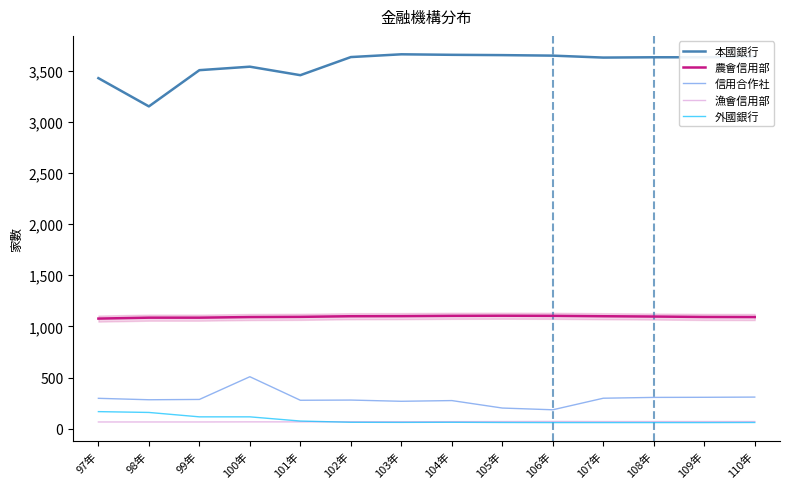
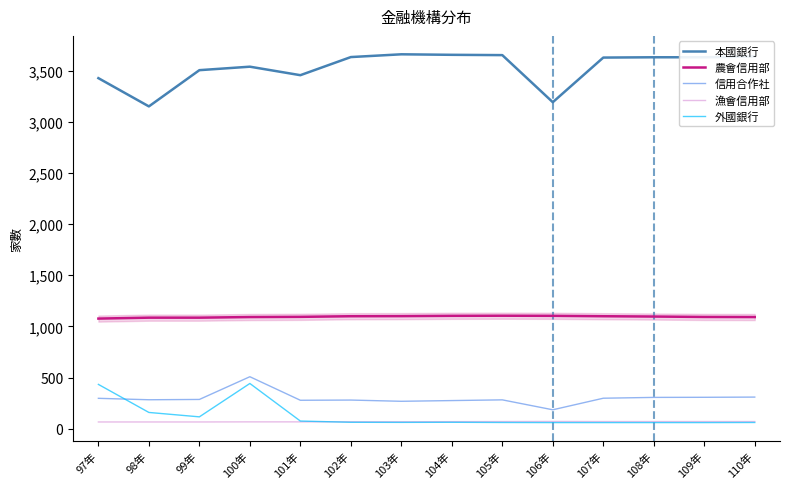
外國銀行, 97年: 170 -> 430
外國銀行, 100年: 120 -> 440
信用合作社, 105年: 200 -> 280
本國銀行, 106年: 3,650 -> 3,190
